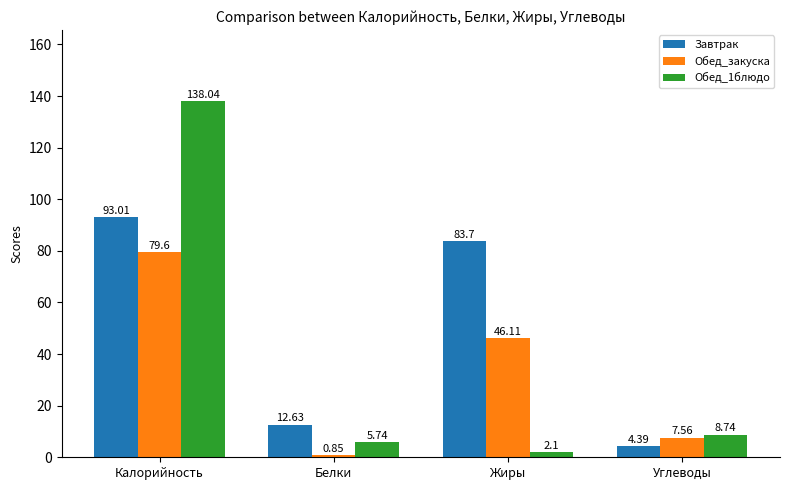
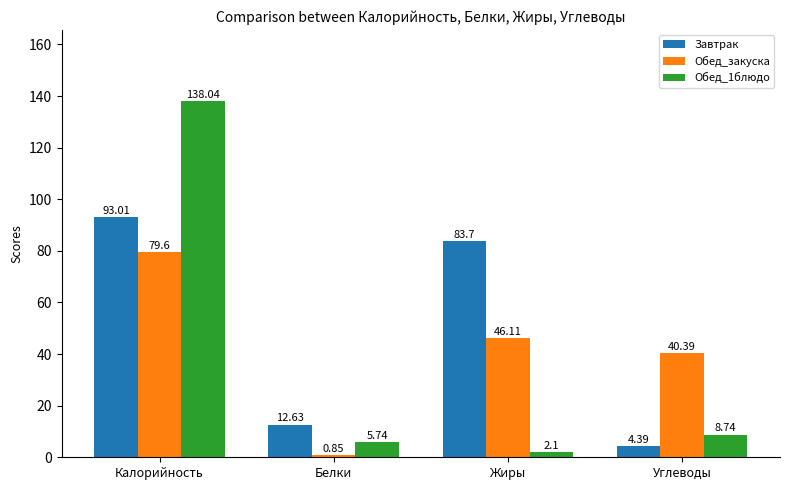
Обед_закуска, Углеводы: 7.56 -> 40.39
